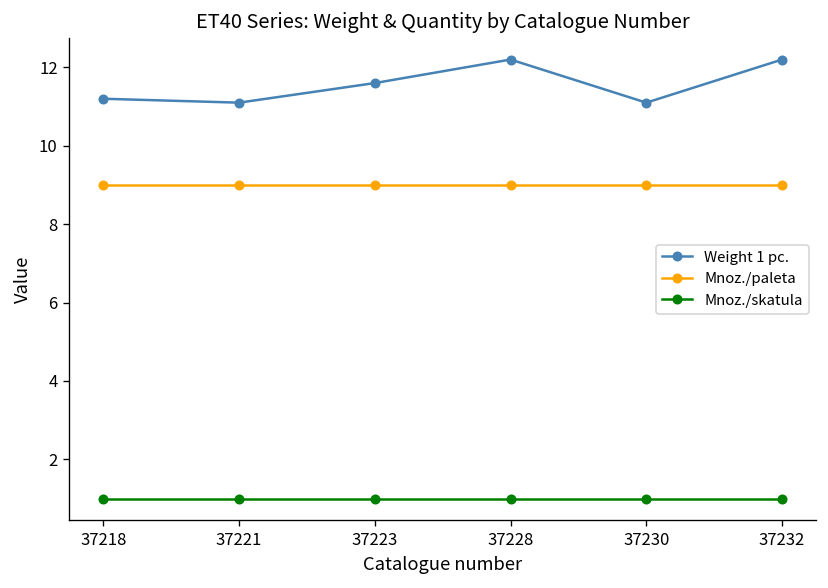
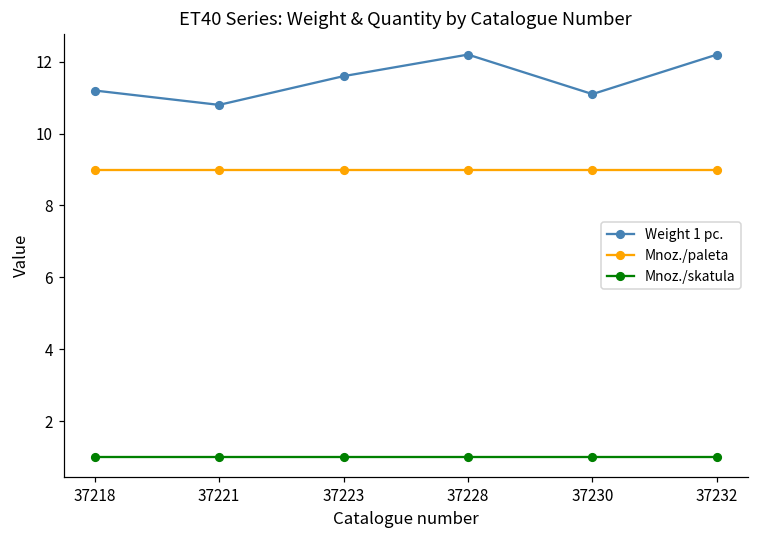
Weight 1 pc., 37221: 11.1 -> 10.8
